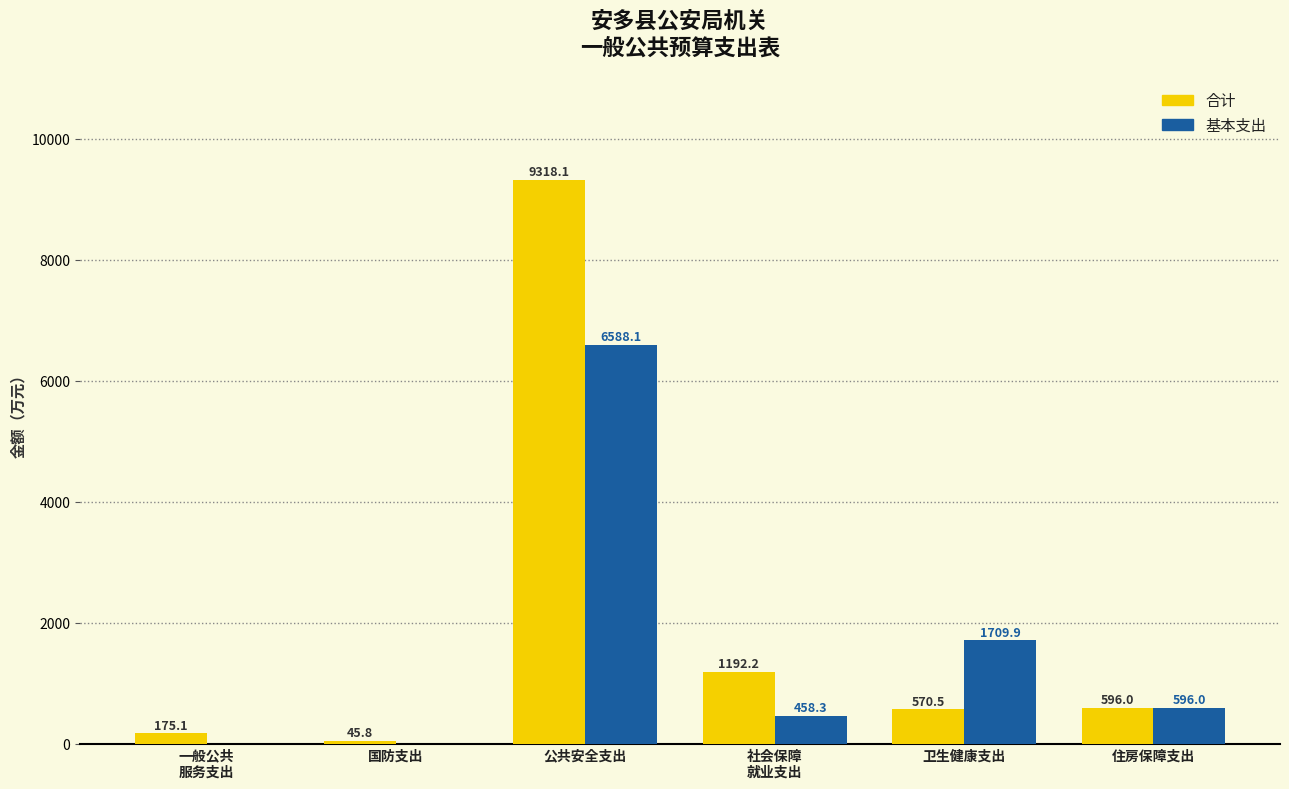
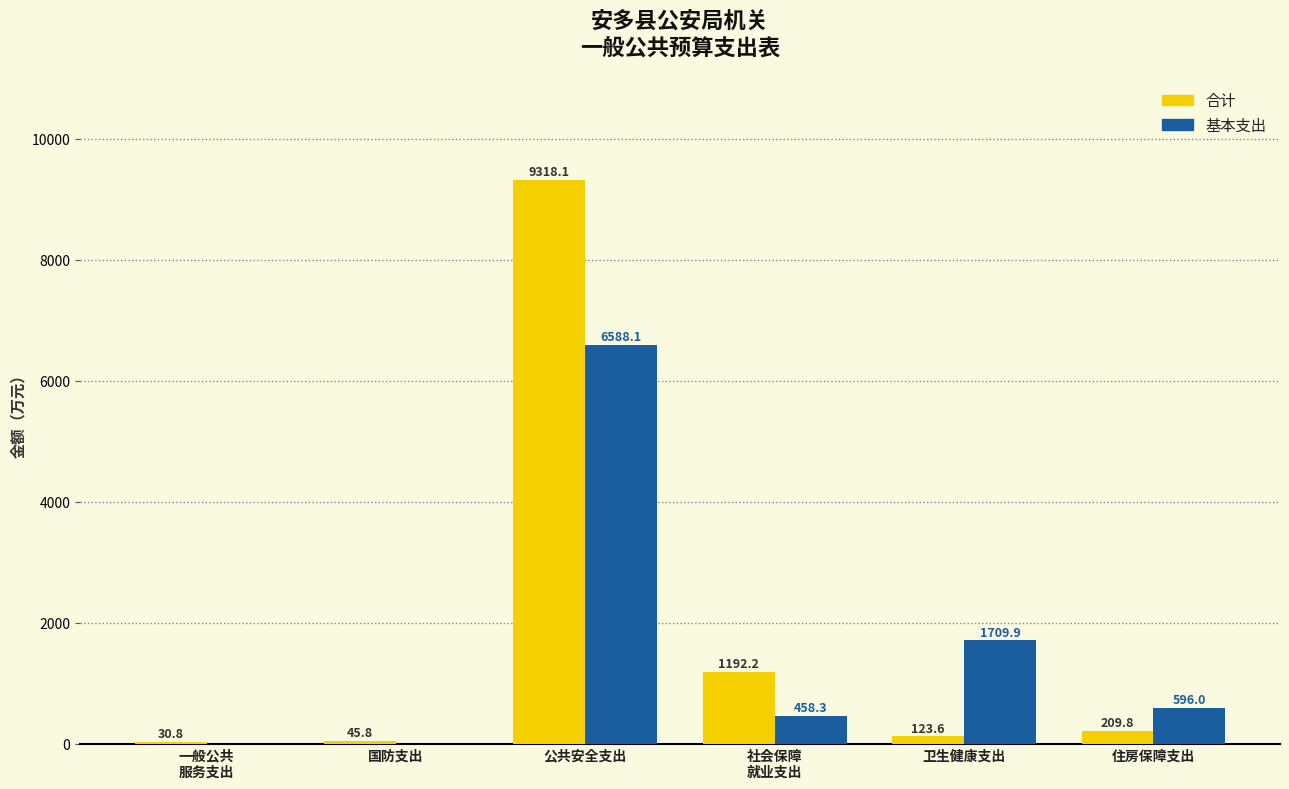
合计, 一般公共 服务支出: 175.1 -> 30.8
合计, 卫生健康支出: 570.5 -> 123.6
合计, 住房保障支出: 596.0 -> 209.8
